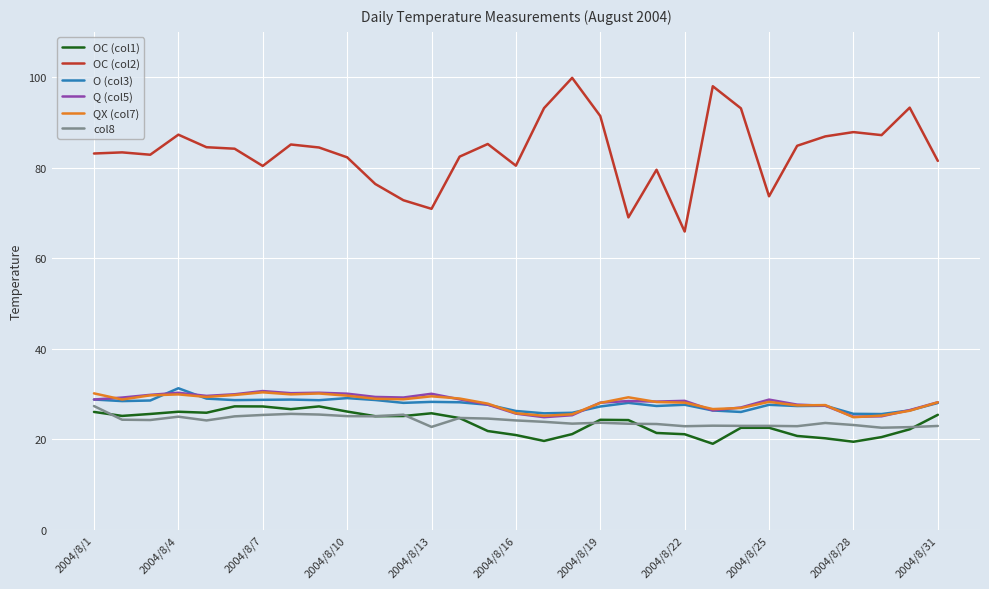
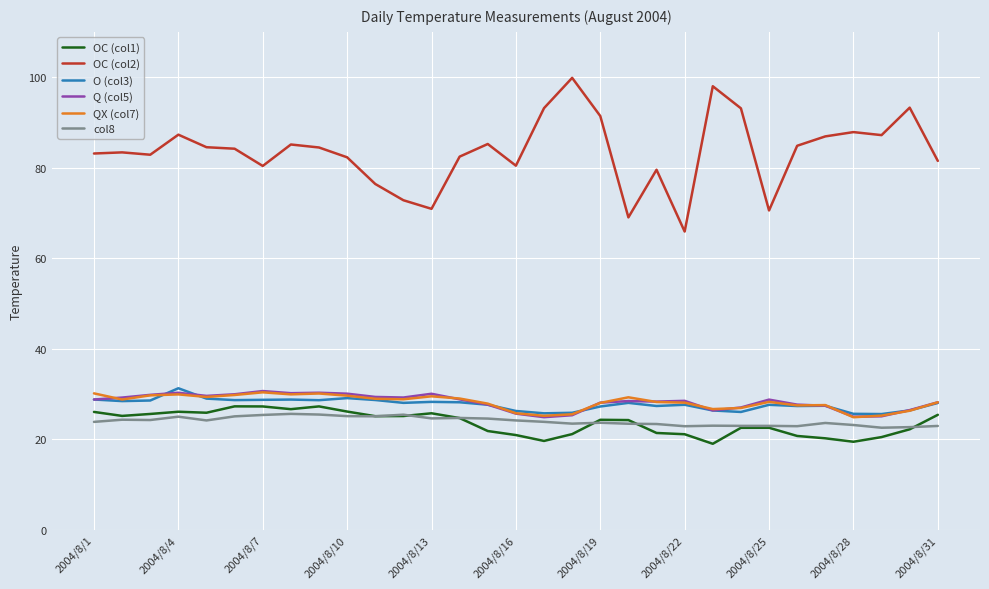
col8, 2004/8/1: 27 -> 24
col8, 2004/8/13: 23 -> 25
OC (col2), 2004/8/25: 74 -> 71
